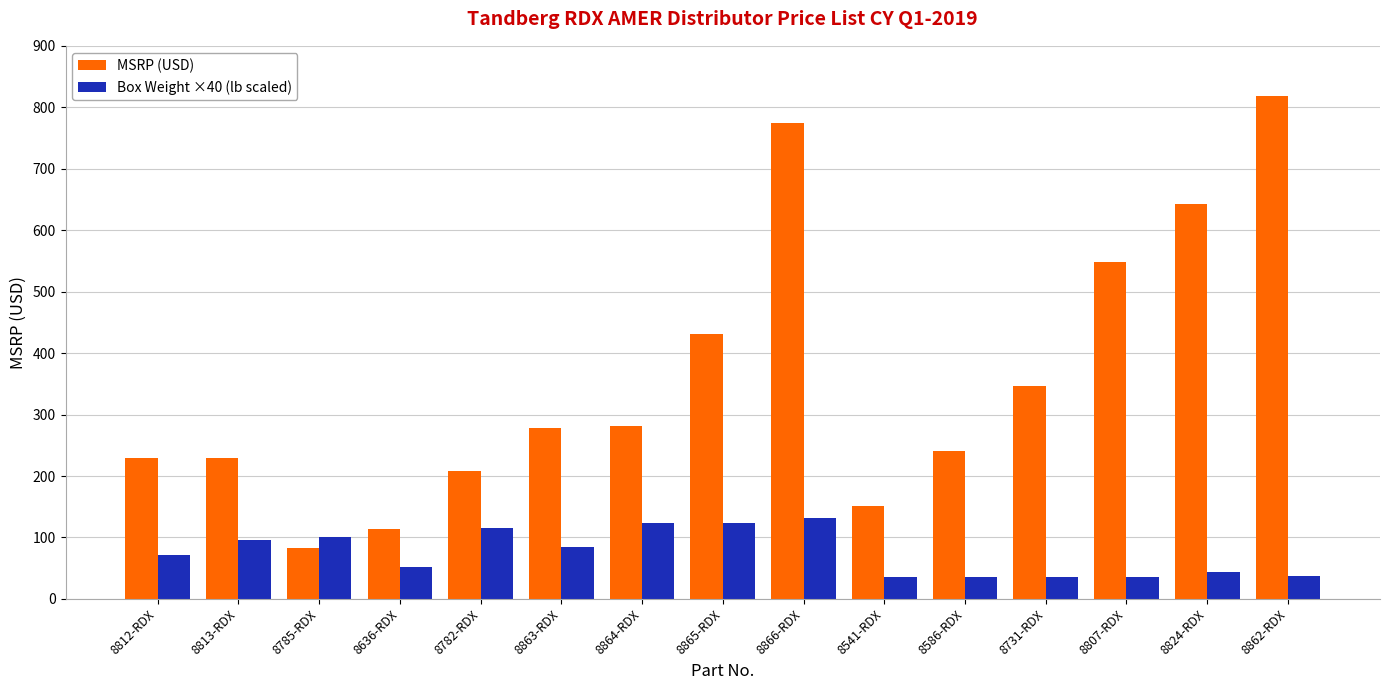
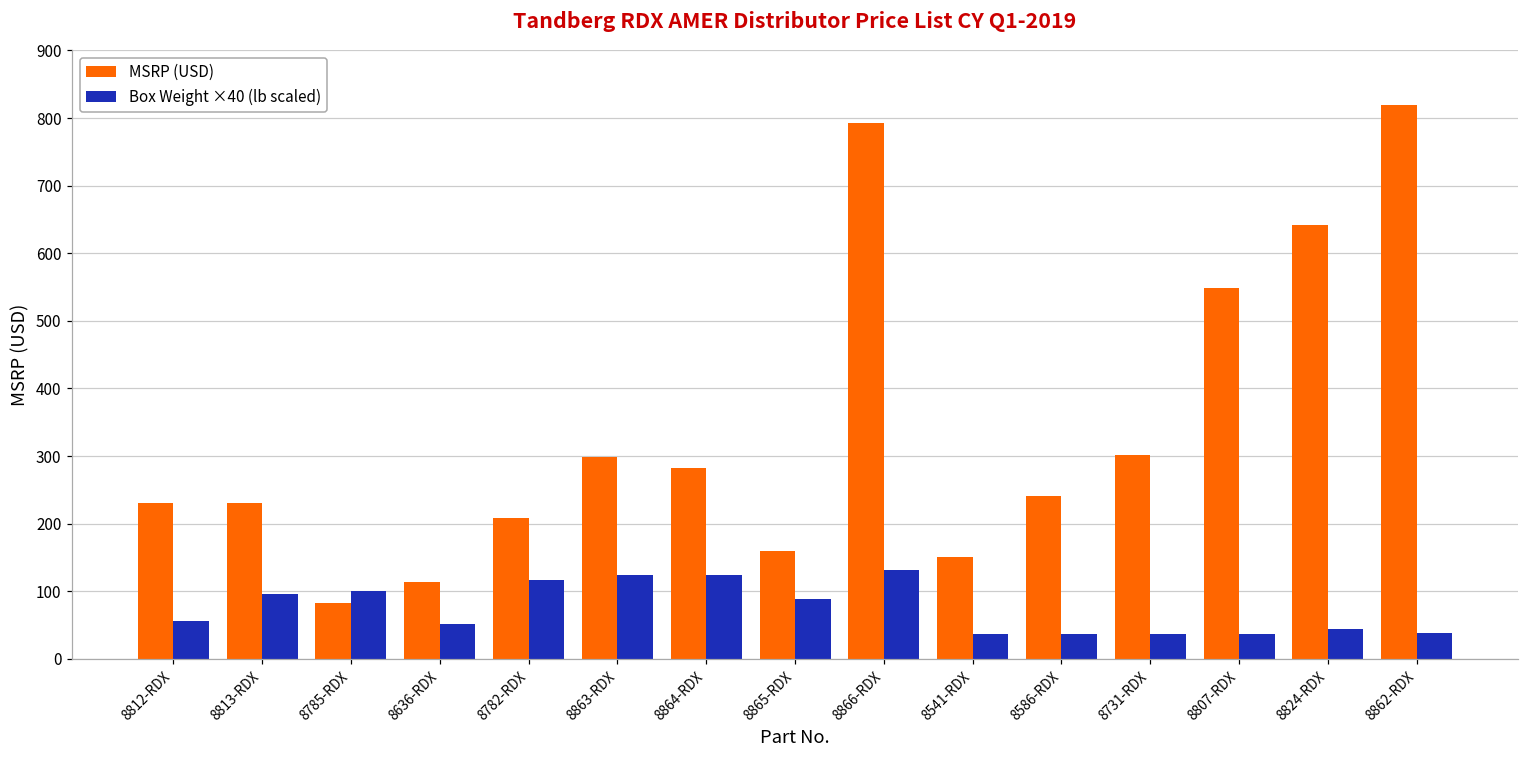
Box Weight ×40 (lb scaled), 8812-RDX: 70 -> 60
MSRP (USD), 8863-RDX: 280 -> 300
Box Weight ×40 (lb scaled), 8863-RDX: 80 -> 120
MSRP (USD), 8865-RDX: 430 -> 160
Box Weight ×40 (lb scaled), 8865-RDX: 120 -> 90
MSRP (USD), 8866-RDX: 770 -> 790
MSRP (USD), 8731-RDX: 350 -> 300
